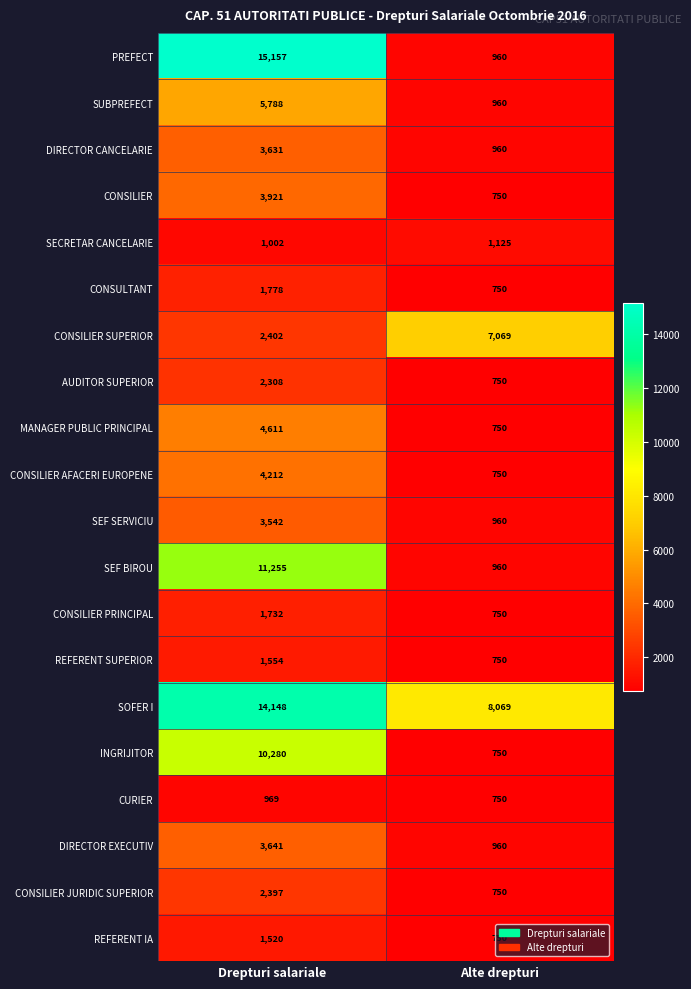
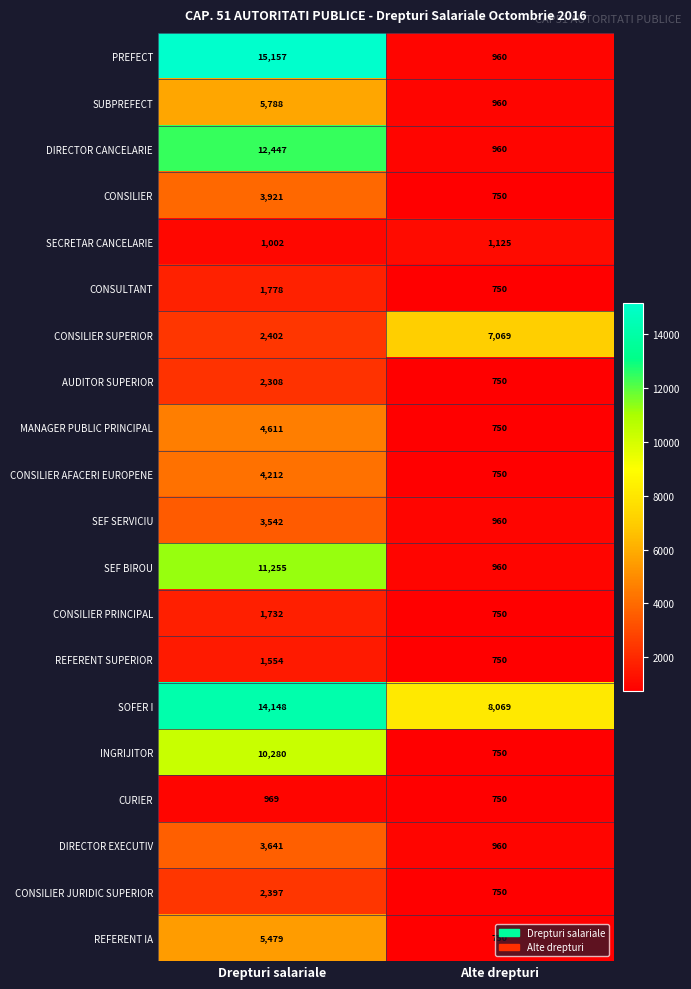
DIRECTOR CANCELARIE, Drepturi salariale: 3,631 -> 12,447
REFERENT IA, Drepturi salariale: 1,520 -> 5,479
